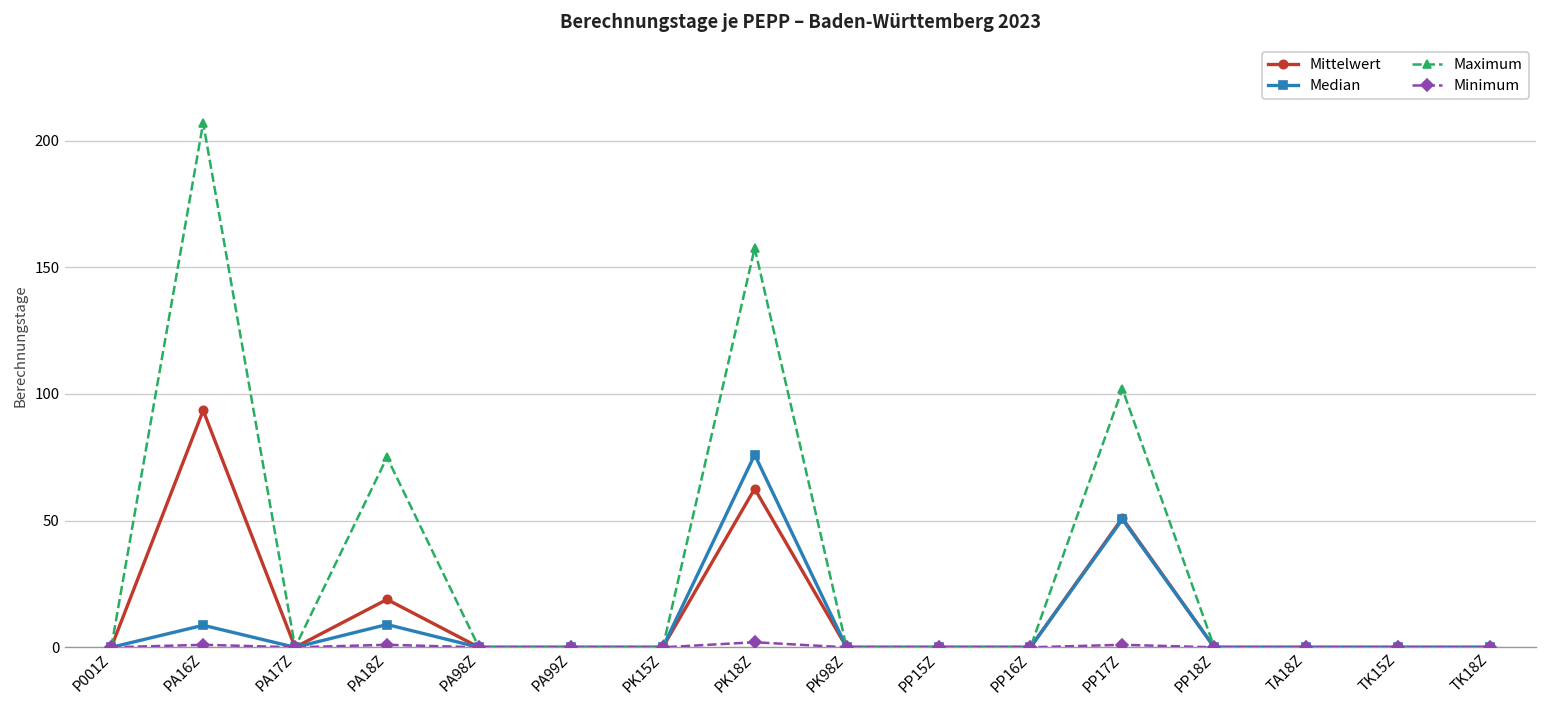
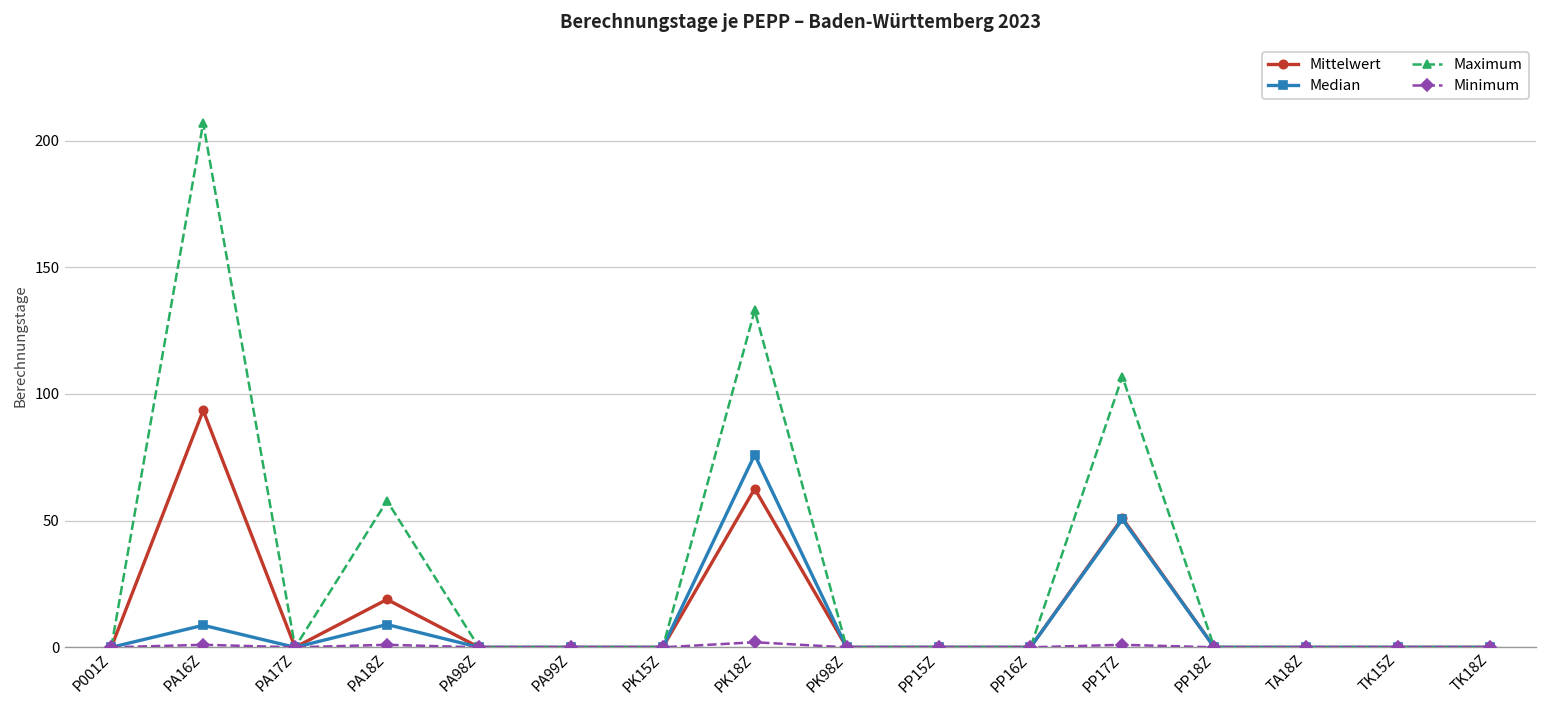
Maximum, PA18Z: 75 -> 58
Maximum, PK18Z: 158 -> 133
Maximum, PP17Z: 102 -> 107
